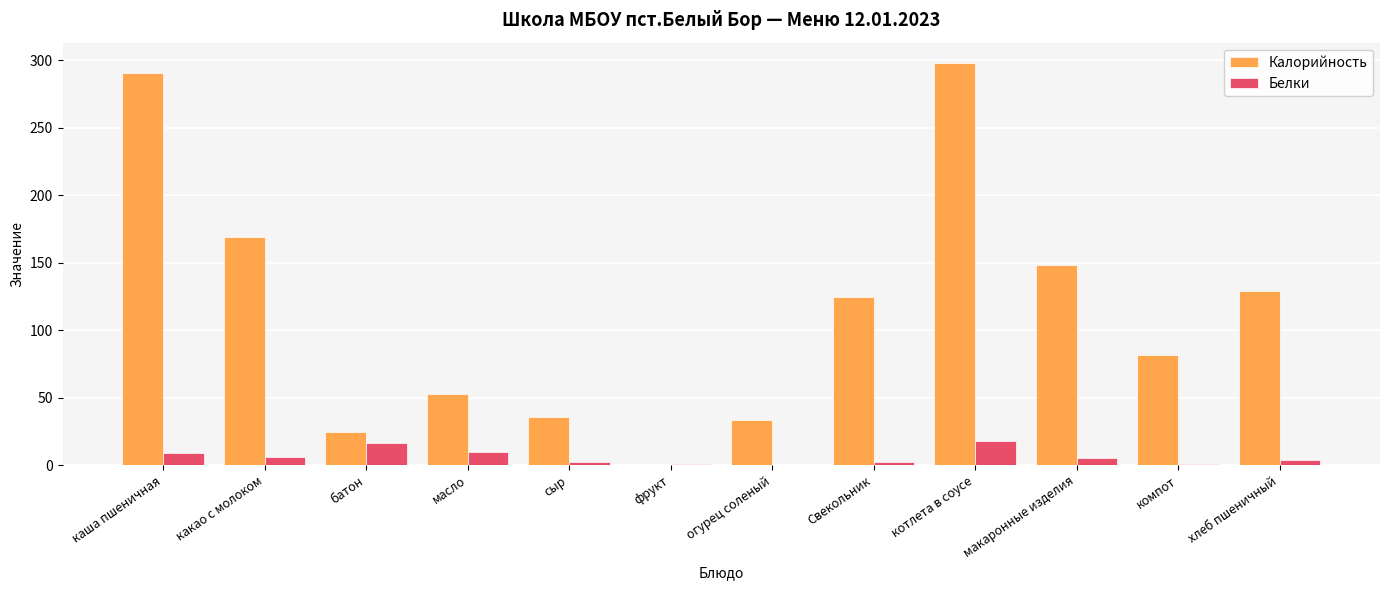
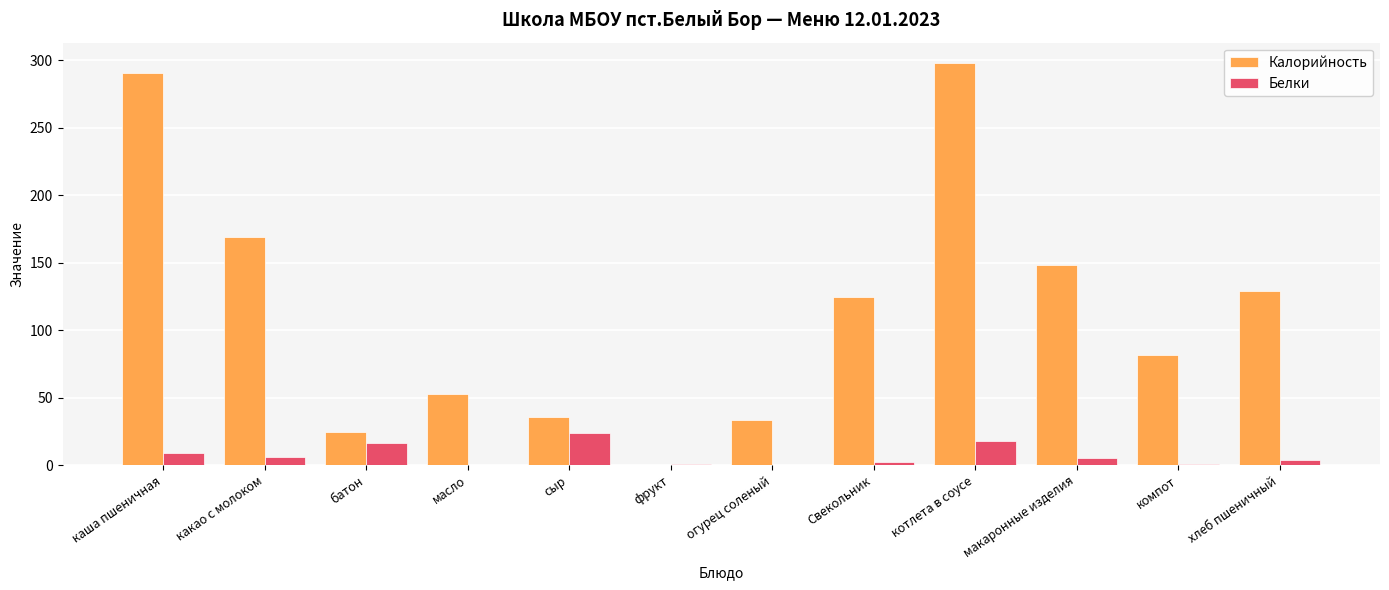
Белки, масло: 10 -> 0
Белки, сыр: 2 -> 24
